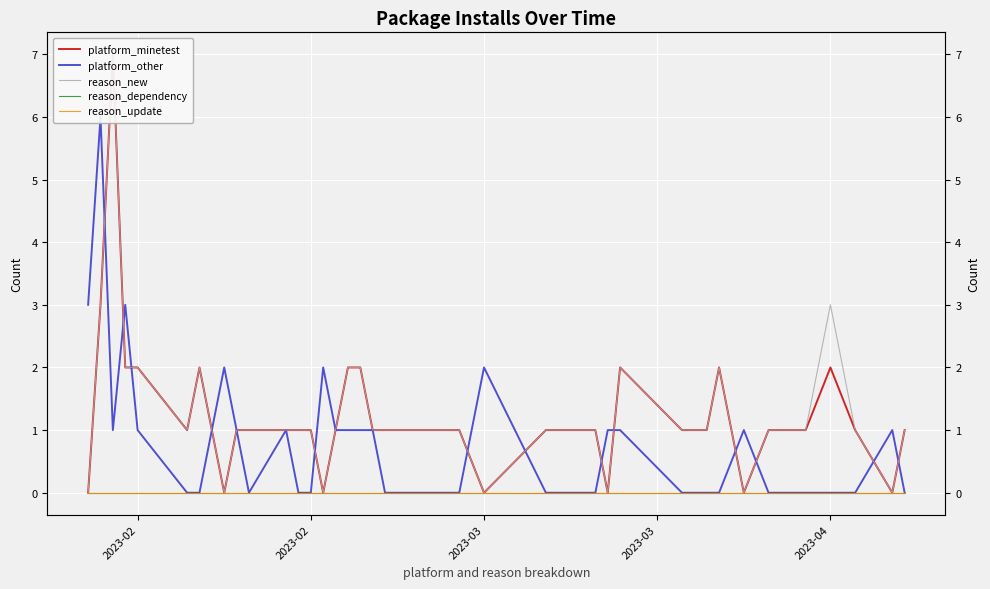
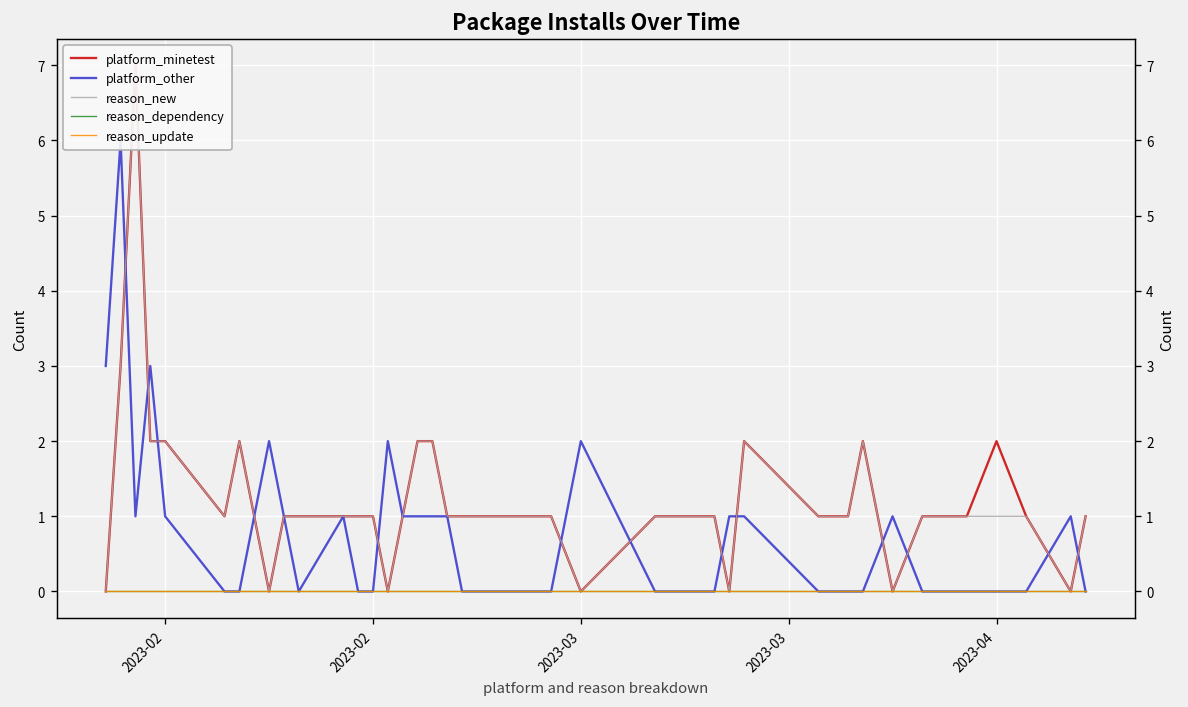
reason_new, 2023-04: 3 -> 1
